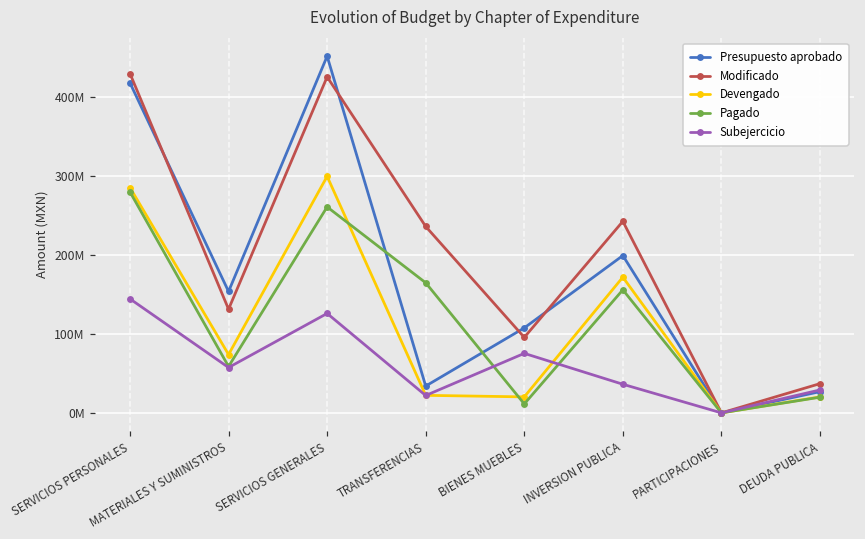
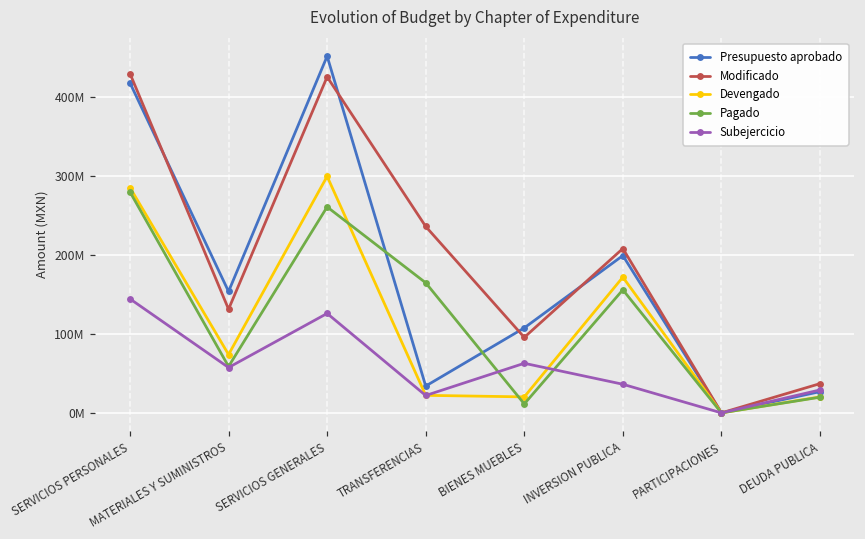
Subejercicio, BIENES MUEBLES: 80000000 -> 60000000
Modificado, INVERSION PUBLICA: 240000000 -> 210000000
